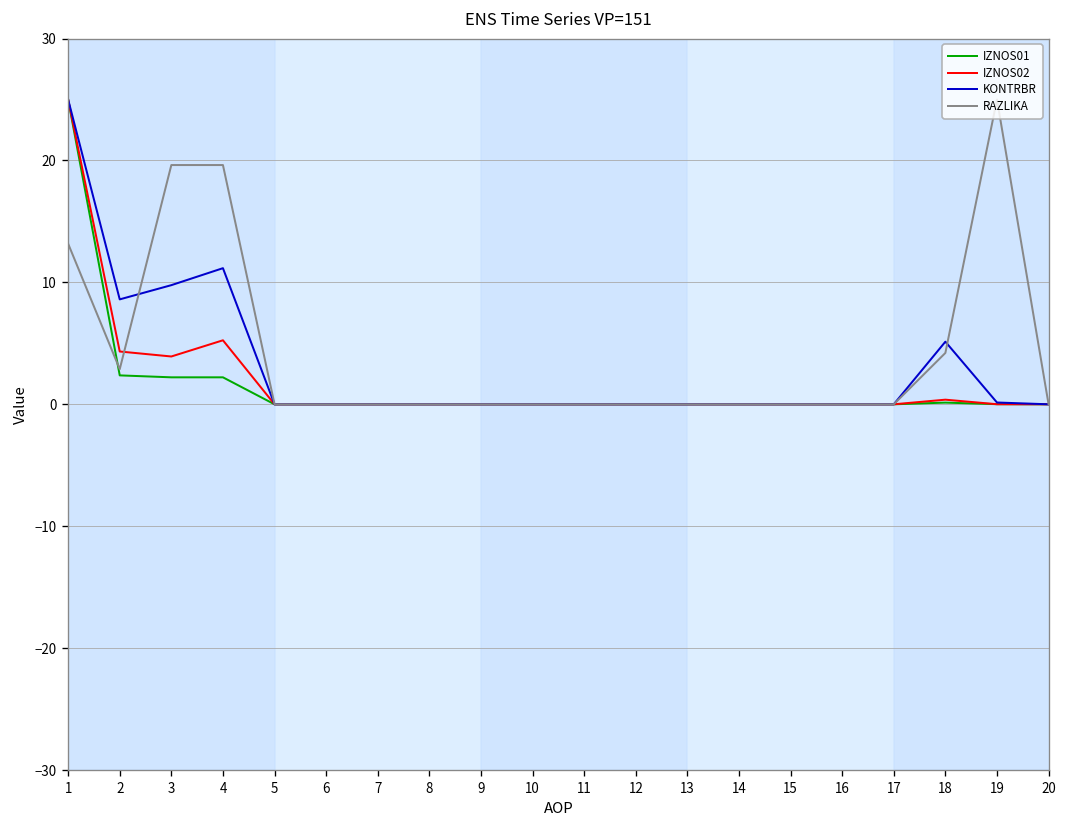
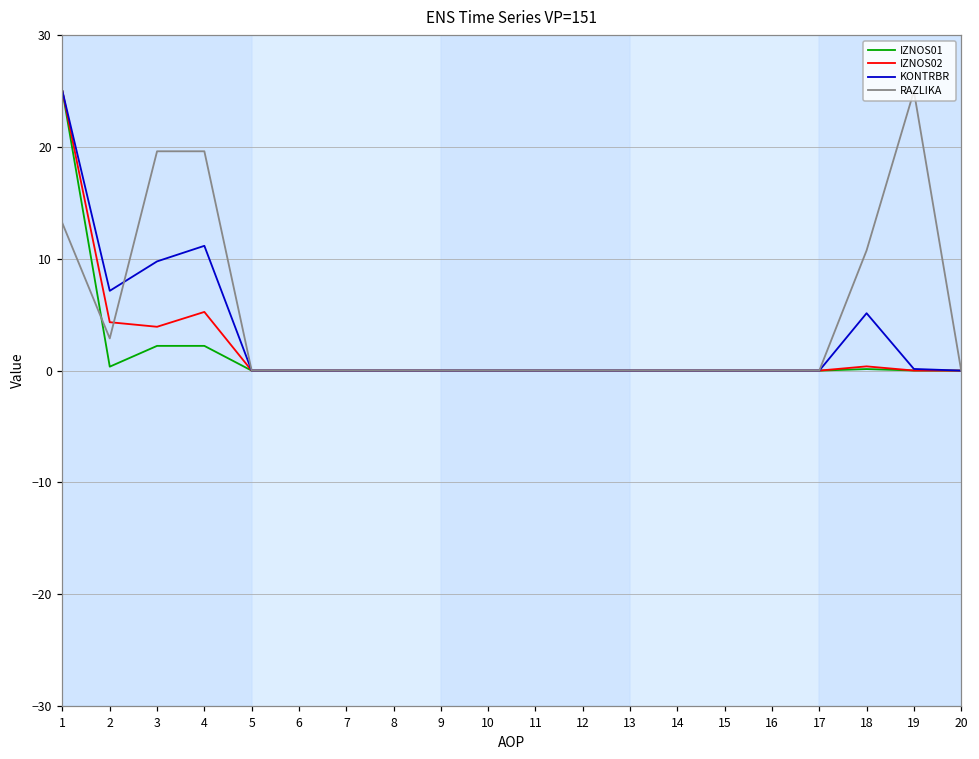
IZNOS01, 2: 2.4 -> 0.4
KONTRBR, 2: 8.6 -> 7.1
RAZLIKA, 18: 4.2 -> 10.8
